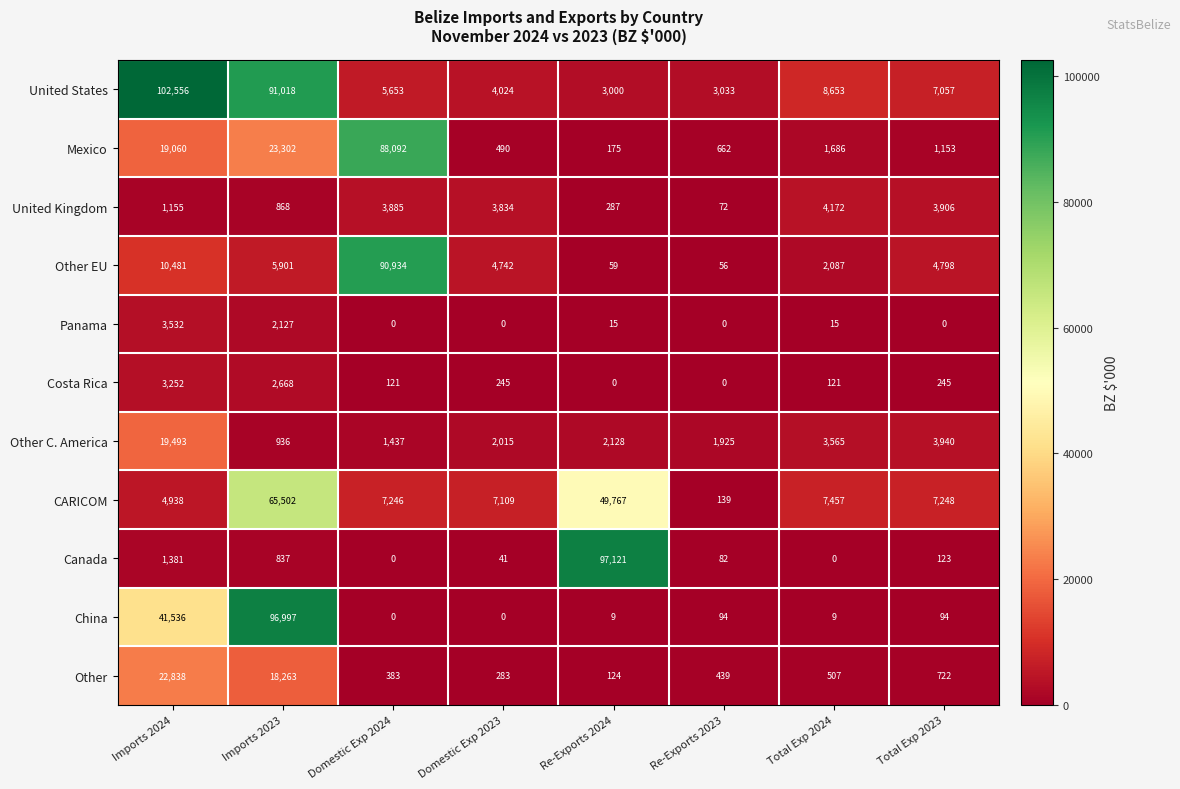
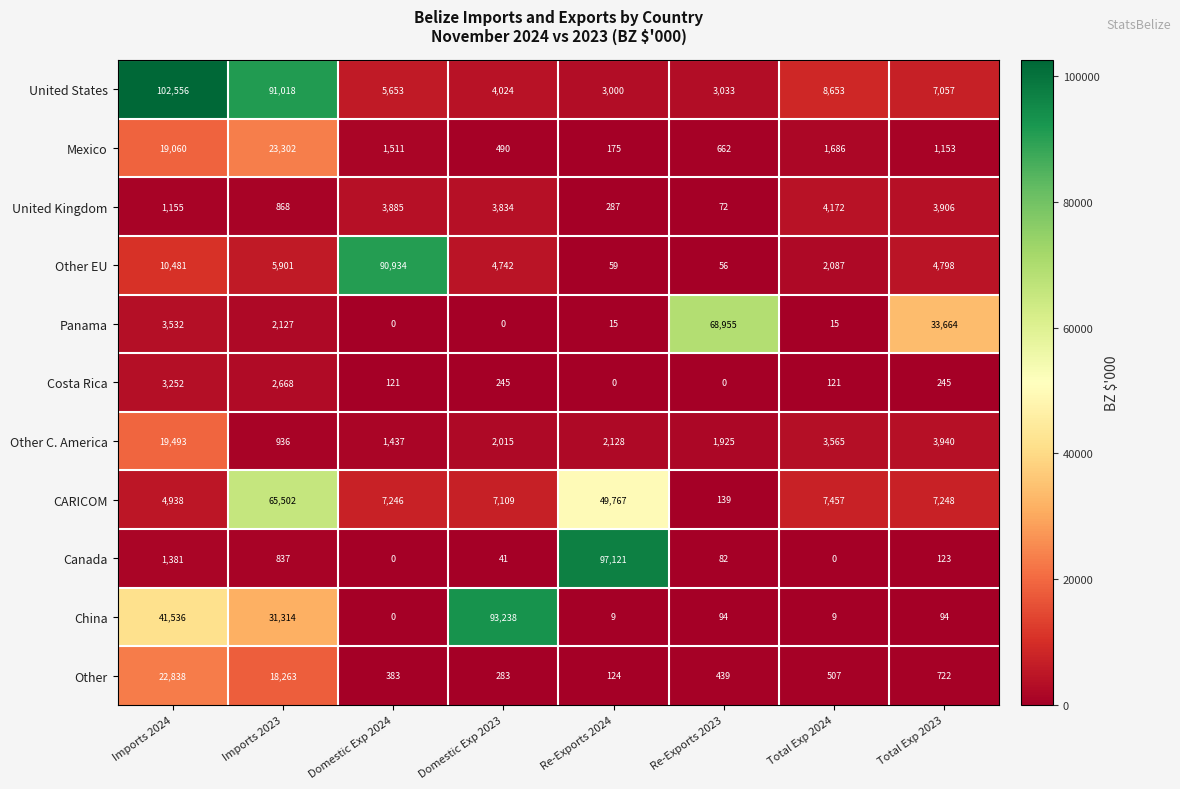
Mexico, Domestic Exp 2024: 88,092 -> 1,511
Panama, Re-Exports 2023: 0 -> 68,955
Panama, Total Exp 2023: 0 -> 33,664
China, Imports 2023: 96,997 -> 31,314
China, Domestic Exp 2023: 0 -> 93,238
